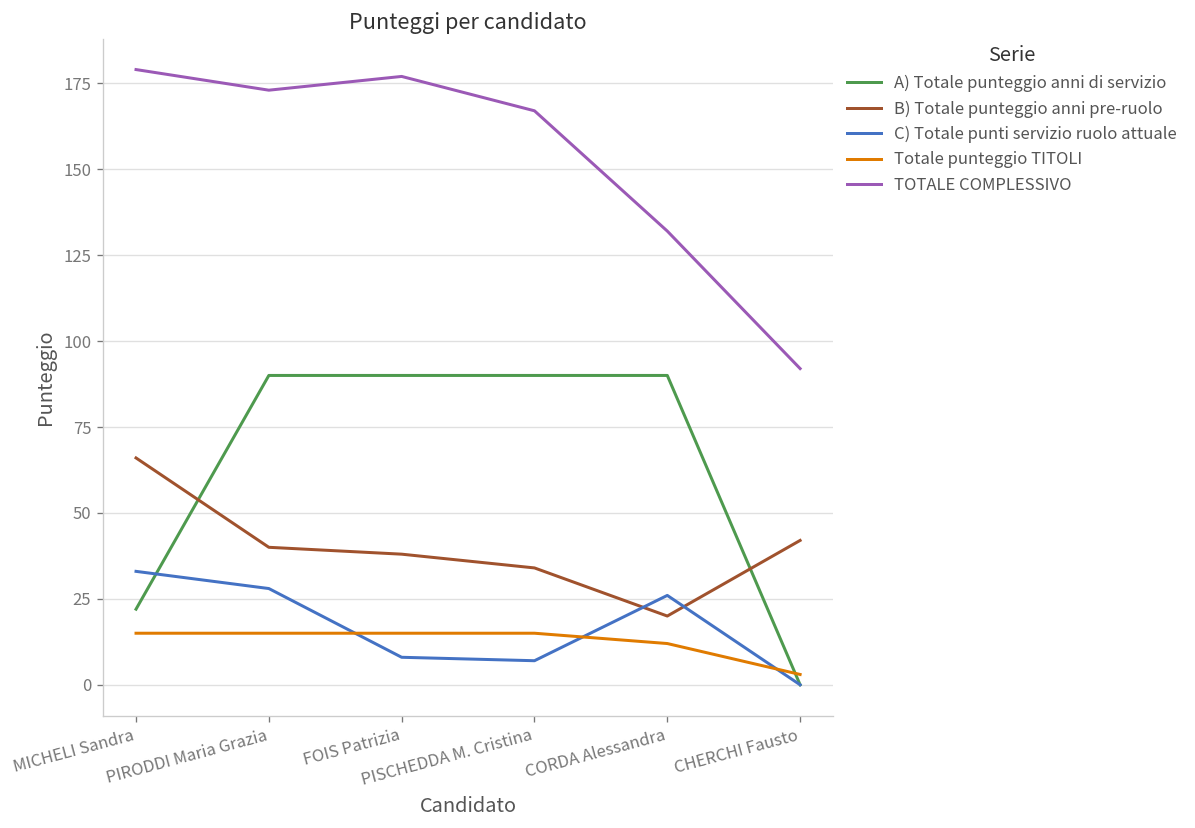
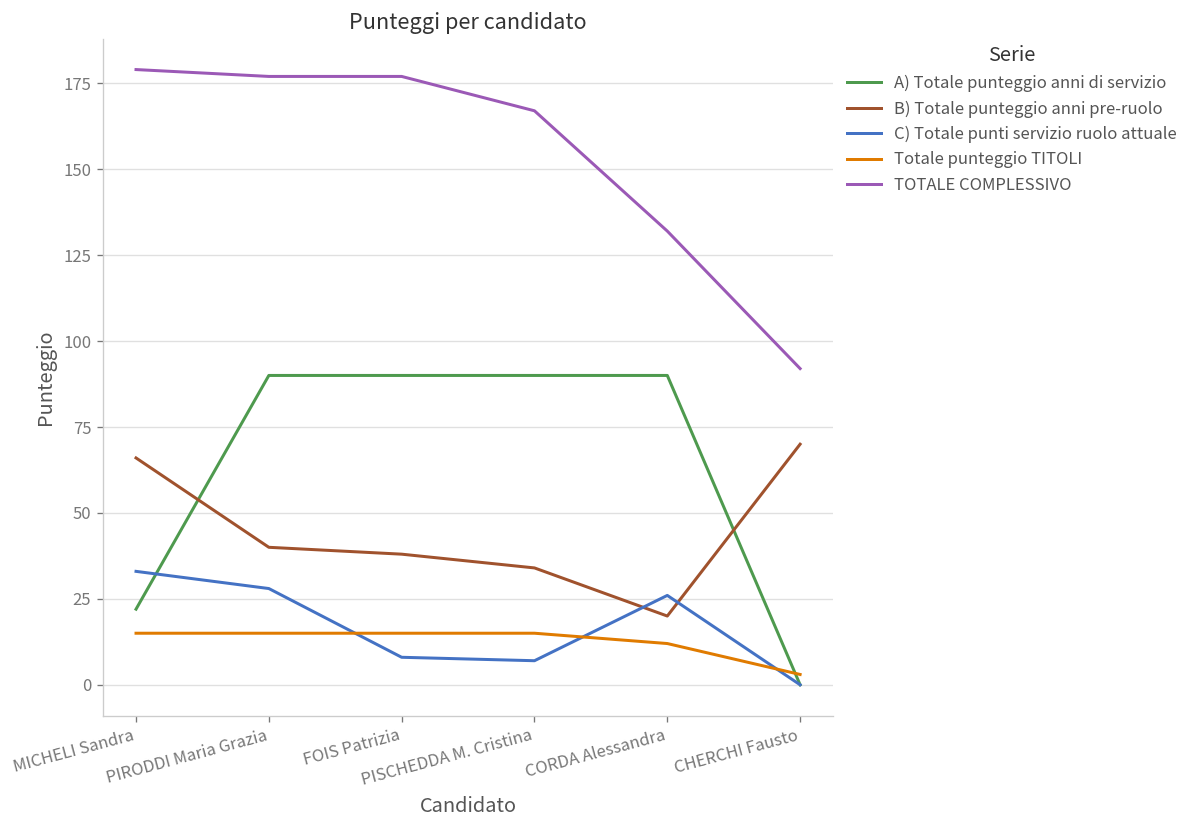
TOTALE COMPLESSIVO, PIRODDI Maria Grazia: 173 -> 177
B) Totale punteggio anni pre-ruolo, CHERCHI Fausto: 42 -> 70
